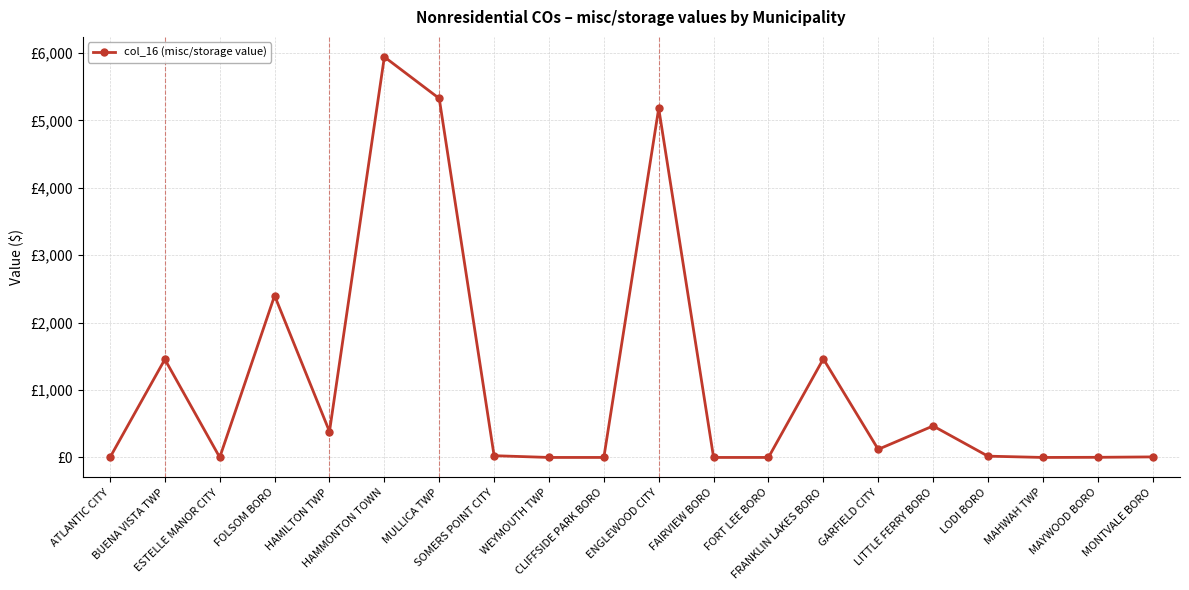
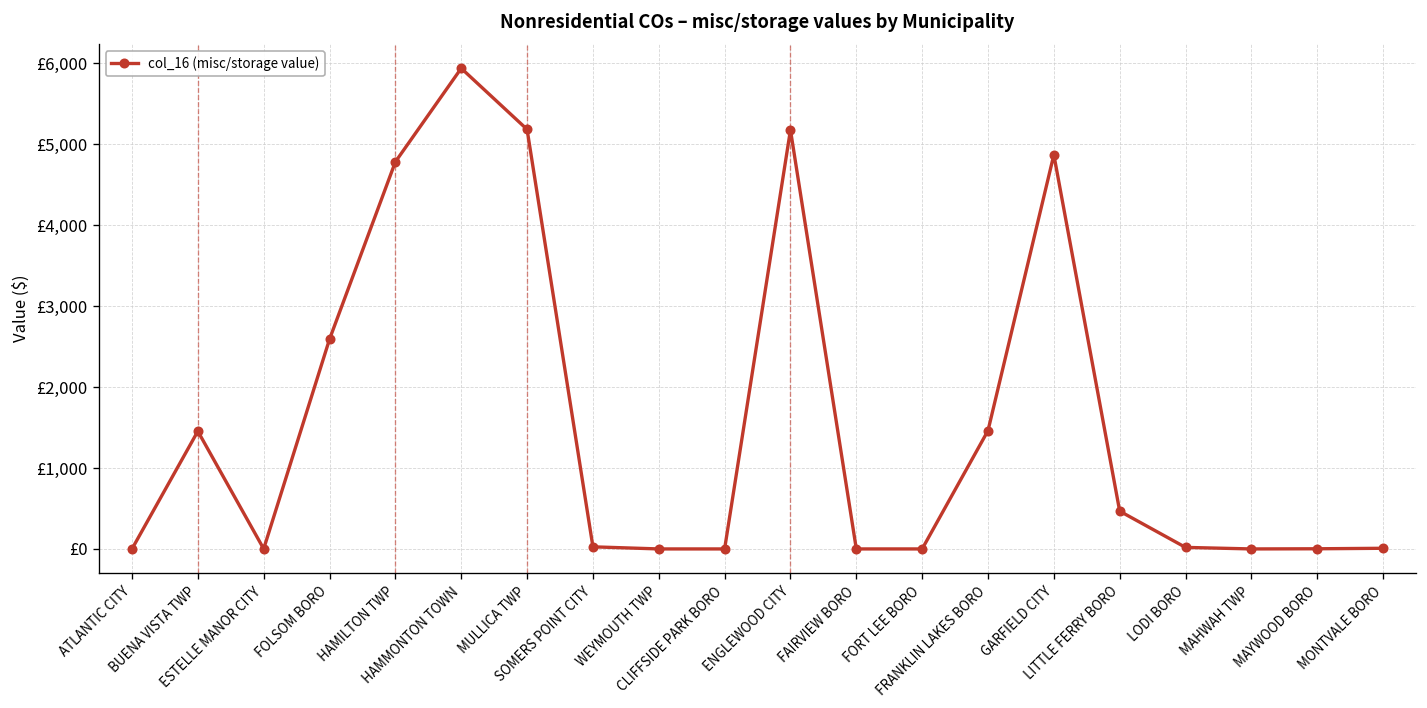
FOLSOM BORO: £2,400 -> £2,600
HAMILTON TWP: £400 -> £4,800
MULLICA TWP: £5,300 -> £5,200
GARFIELD CITY: £100 -> £4,900
